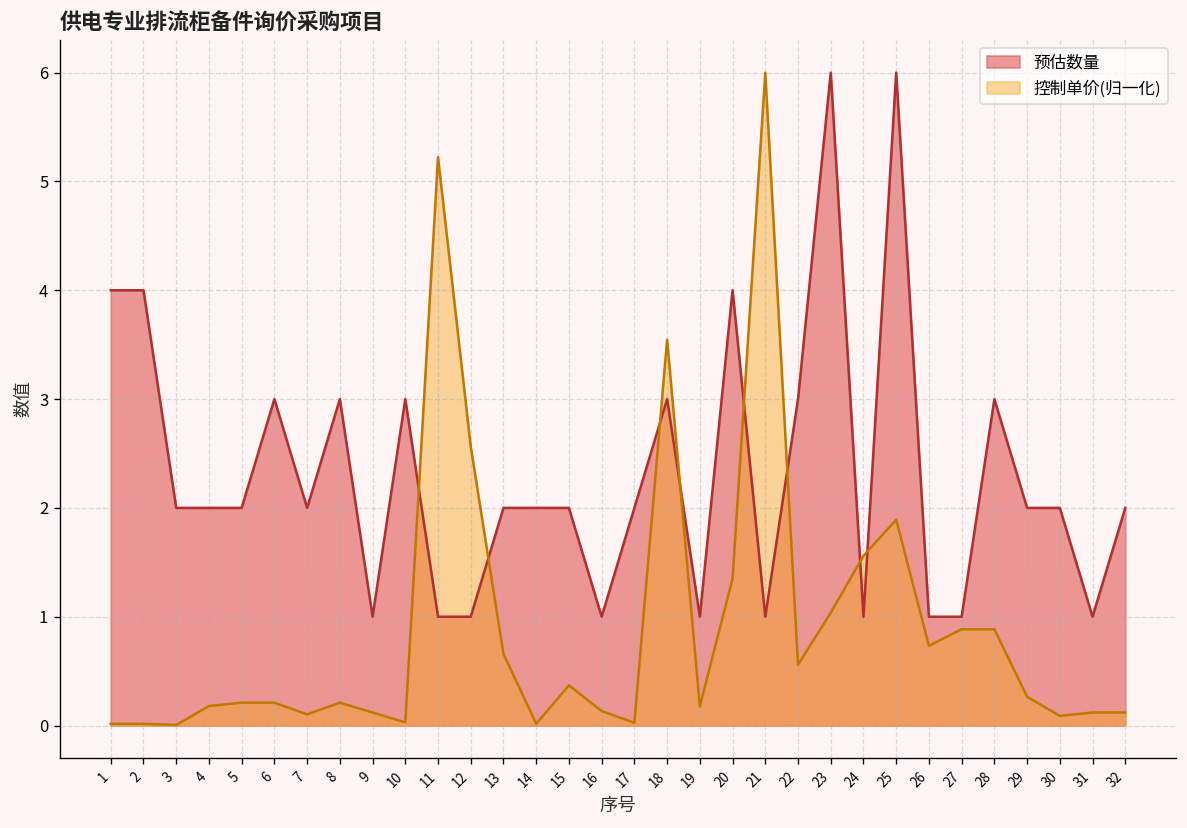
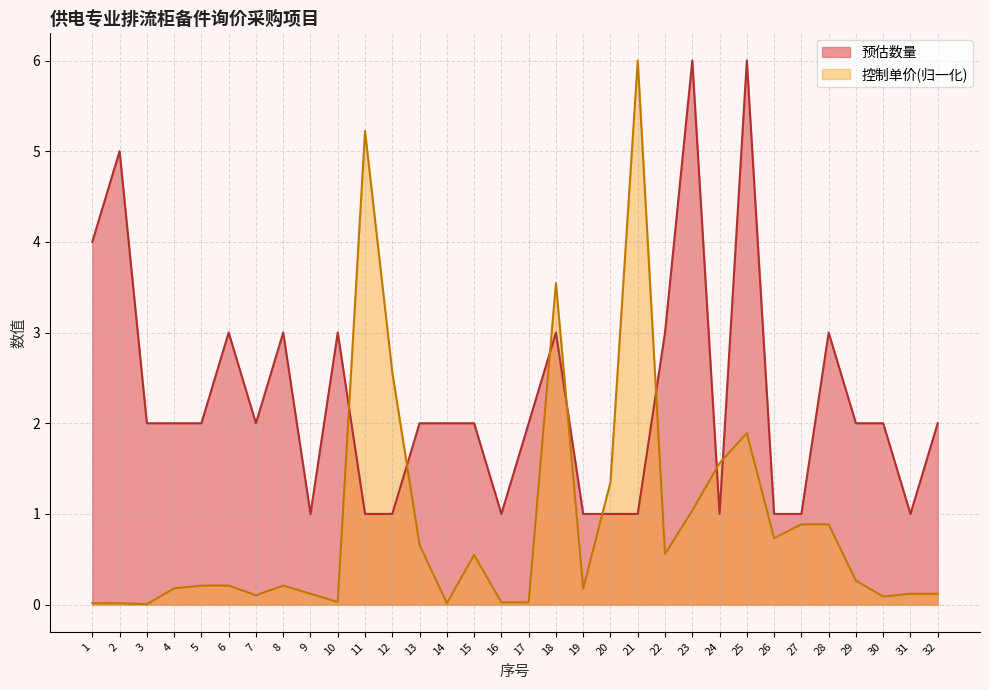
预估数量, 2: 4 -> 5
控制单价(归一化), 15: 0.4 -> 0.5
控制单价(归一化), 16: 0.1 -> 0.0
预估数量, 20: 4 -> 1
